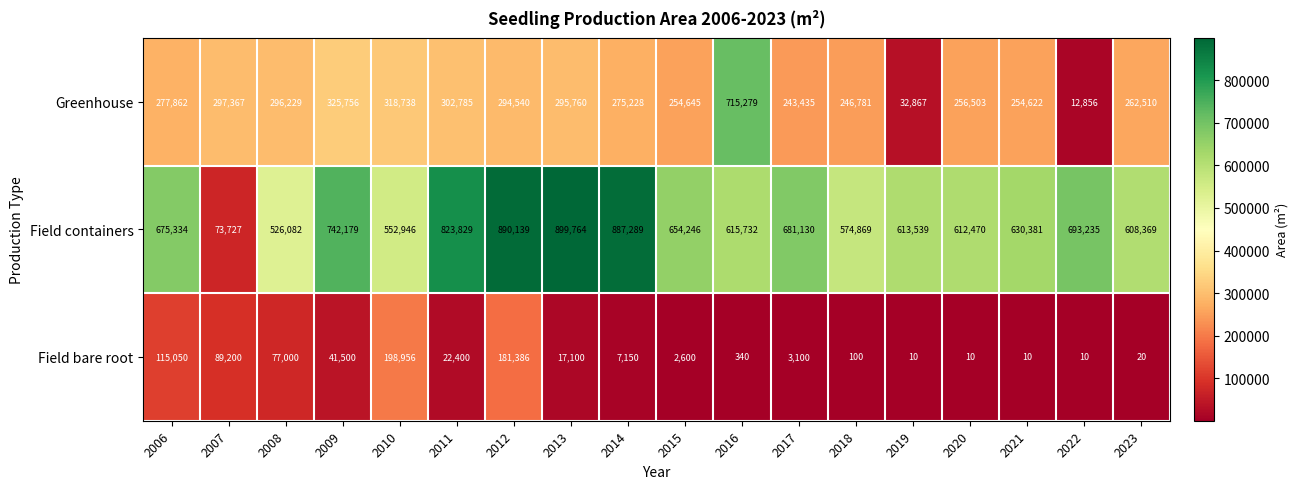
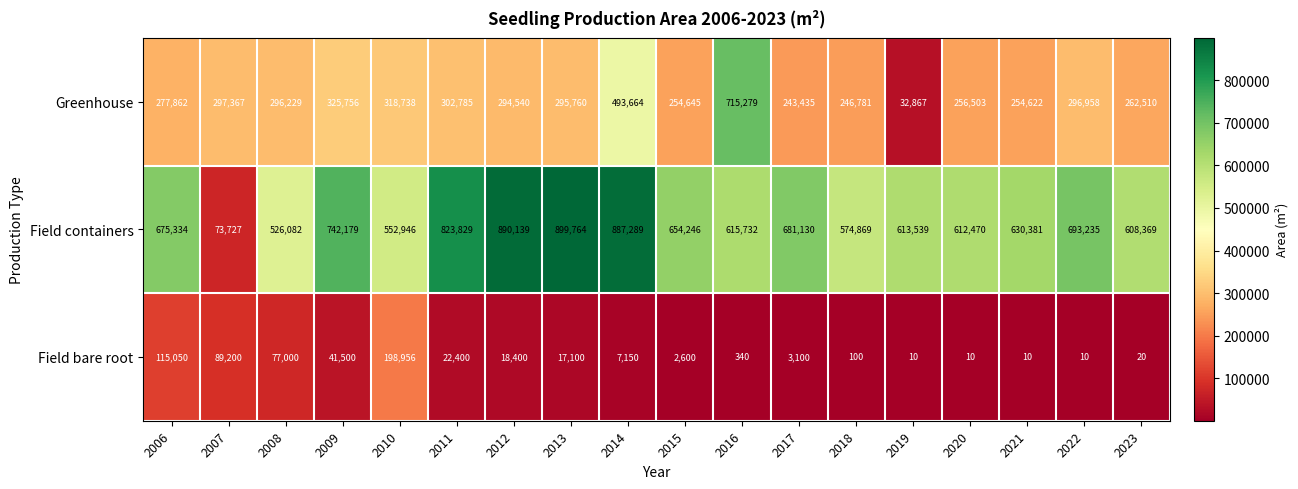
Greenhouse, 2014: 275,228 -> 493,664
Greenhouse, 2022: 12,856 -> 296,958
Field bare root, 2012: 181,386 -> 18,400
